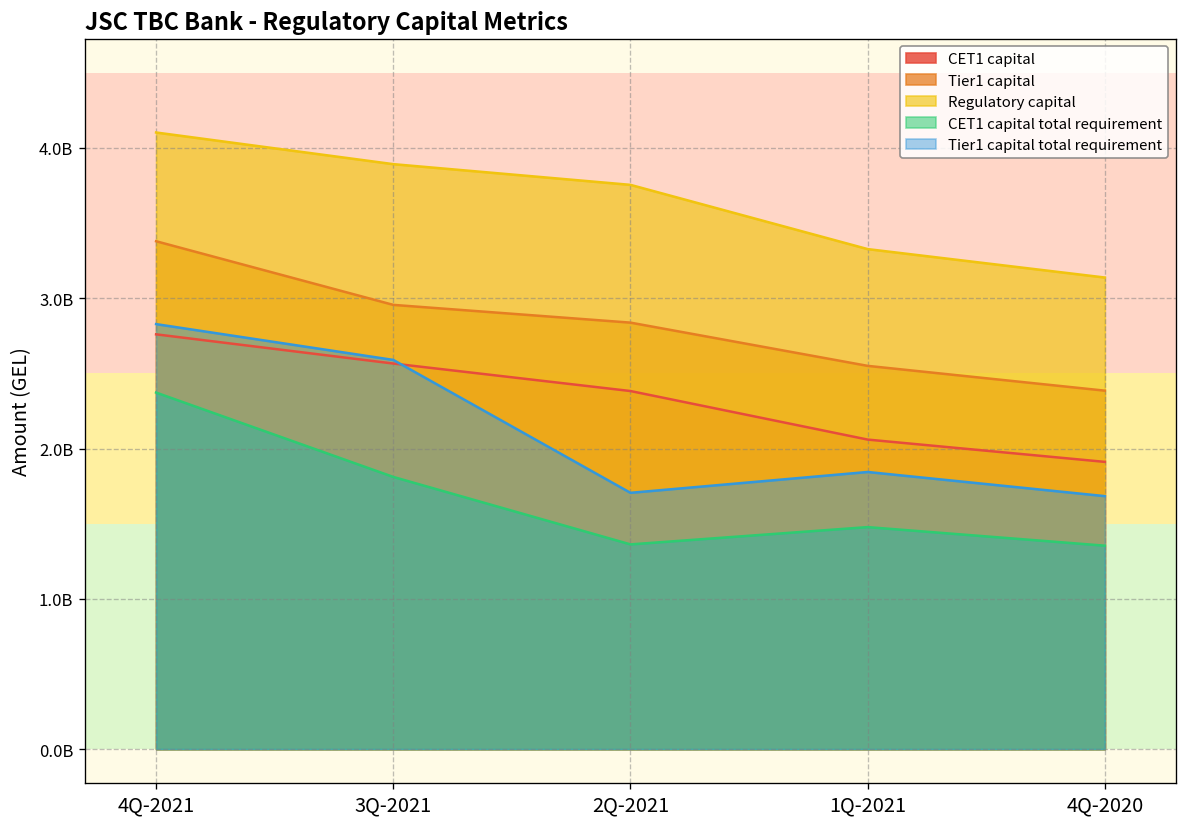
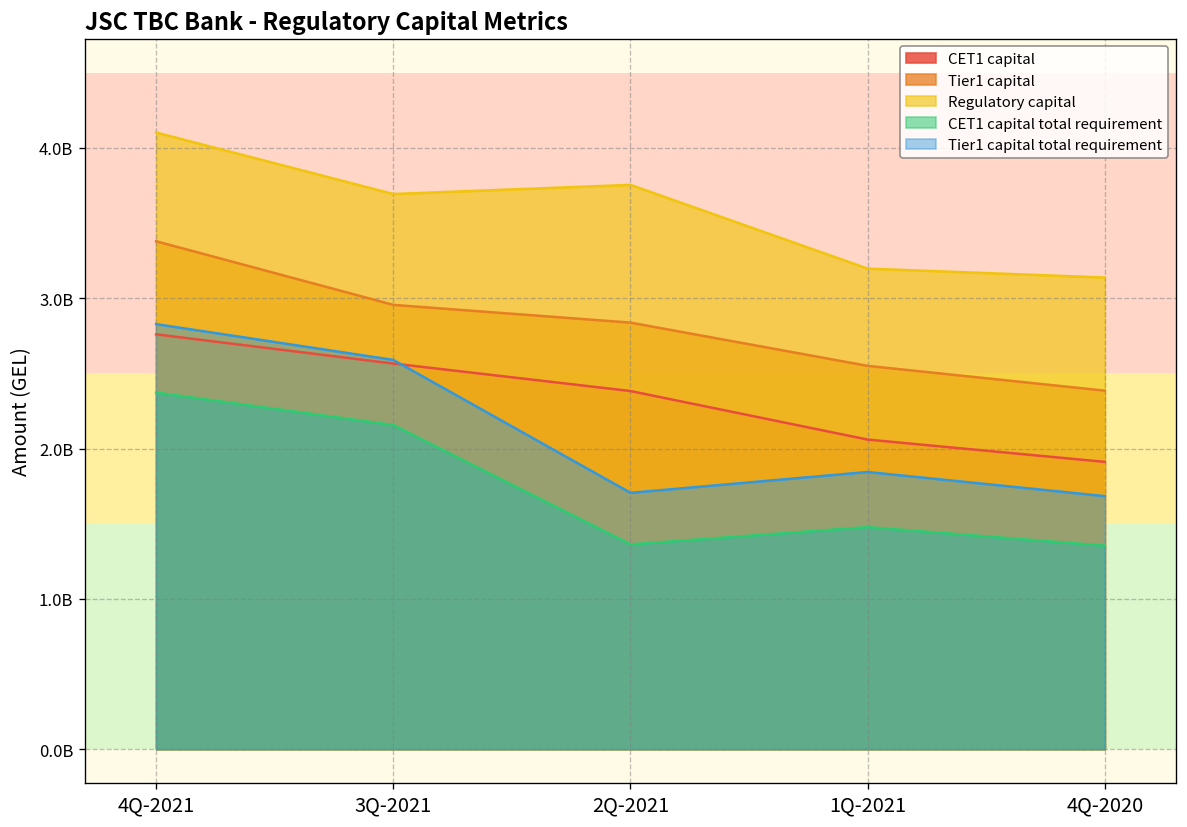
Regulatory capital, 3Q-2021: 3890000000 -> 3690000000
CET1 capital total requirement, 3Q-2021: 1810000000 -> 2160000000
Regulatory capital, 1Q-2021: 3330000000 -> 3200000000
